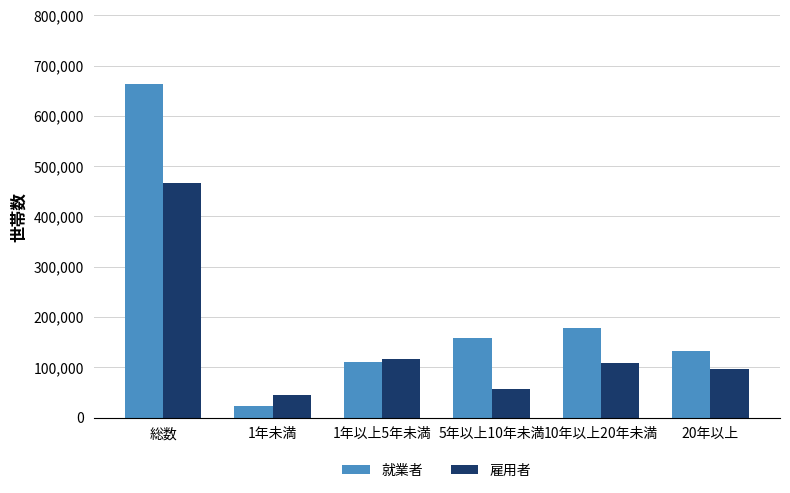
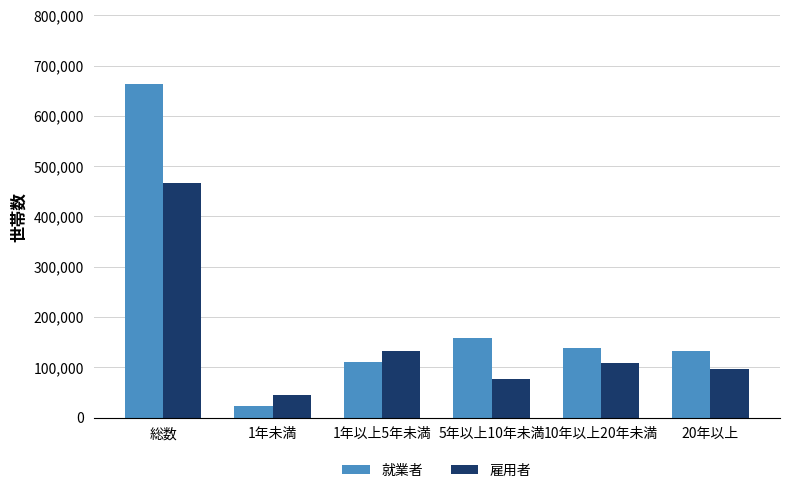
雇用者, 1年以上5年未満: 120,000 -> 130,000
雇用者, 5年以上10年未満: 60,000 -> 80,000
就業者, 10年以上20年未満: 180,000 -> 140,000
